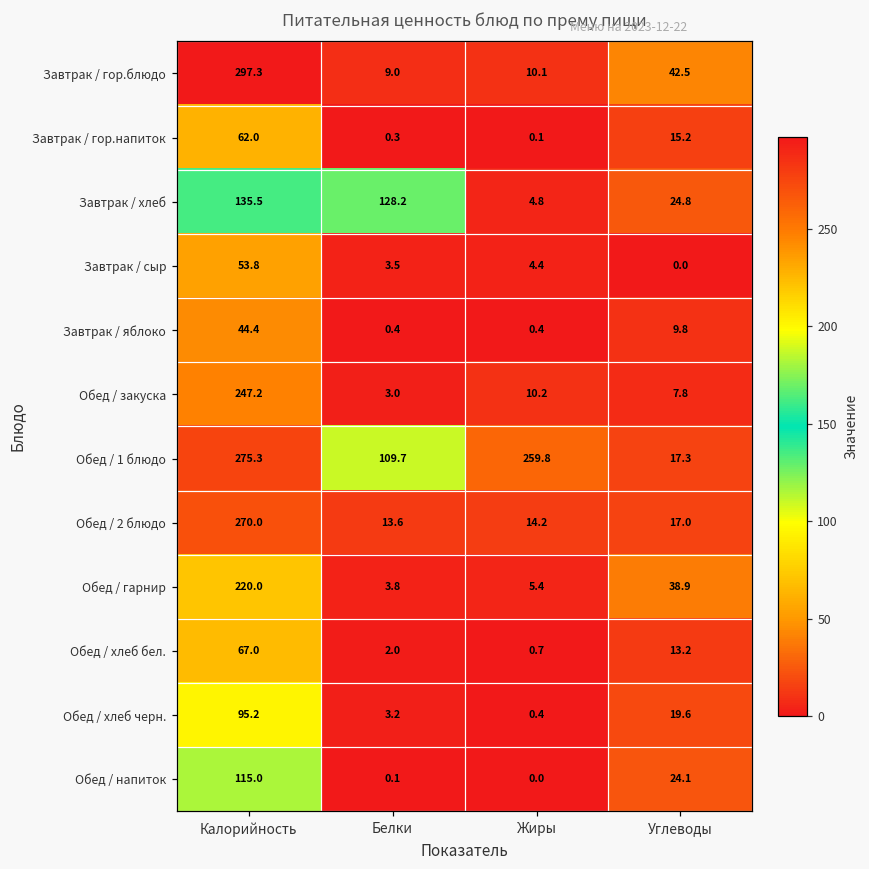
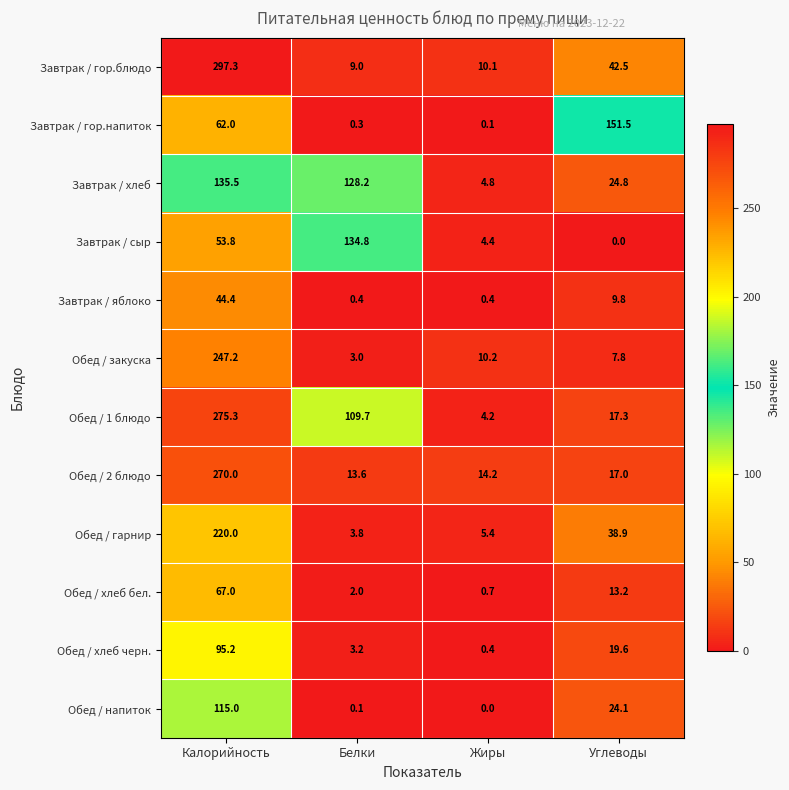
Завтрак / гор.напиток, Углеводы: 15.2 -> 151.5
Завтрак / сыр, Белки: 3.5 -> 134.8
Обед / 1 блюдо, Жиры: 259.8 -> 4.2
